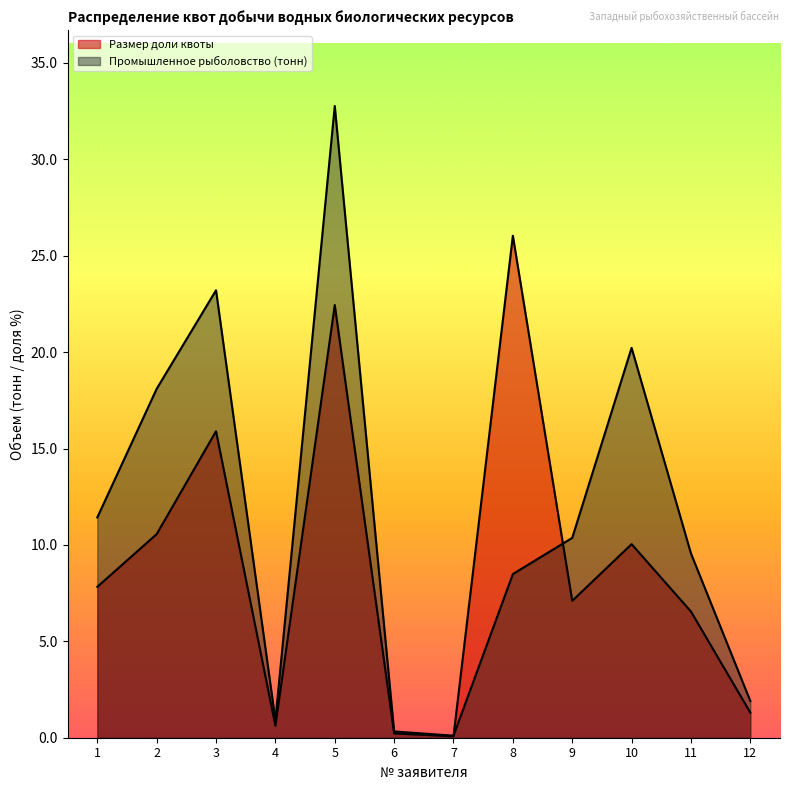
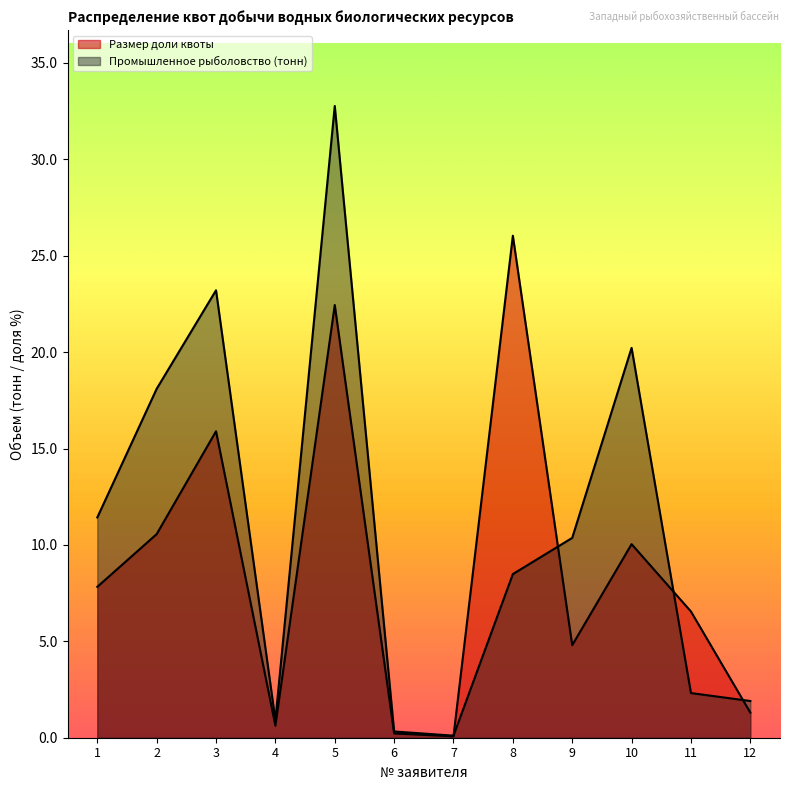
Размер доли квоты, 9: 7.1 -> 4.8
Промышленное рыболовство (тонн), 11: 9.6 -> 2.3
